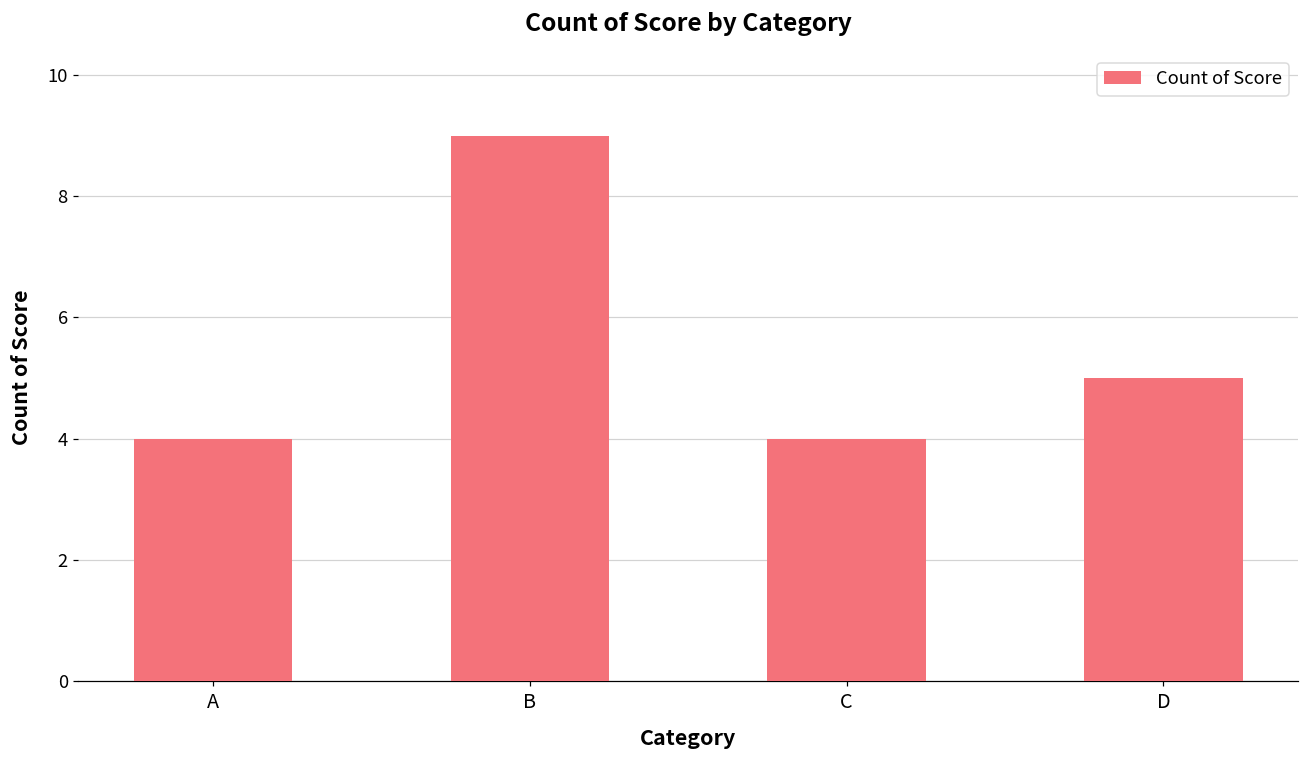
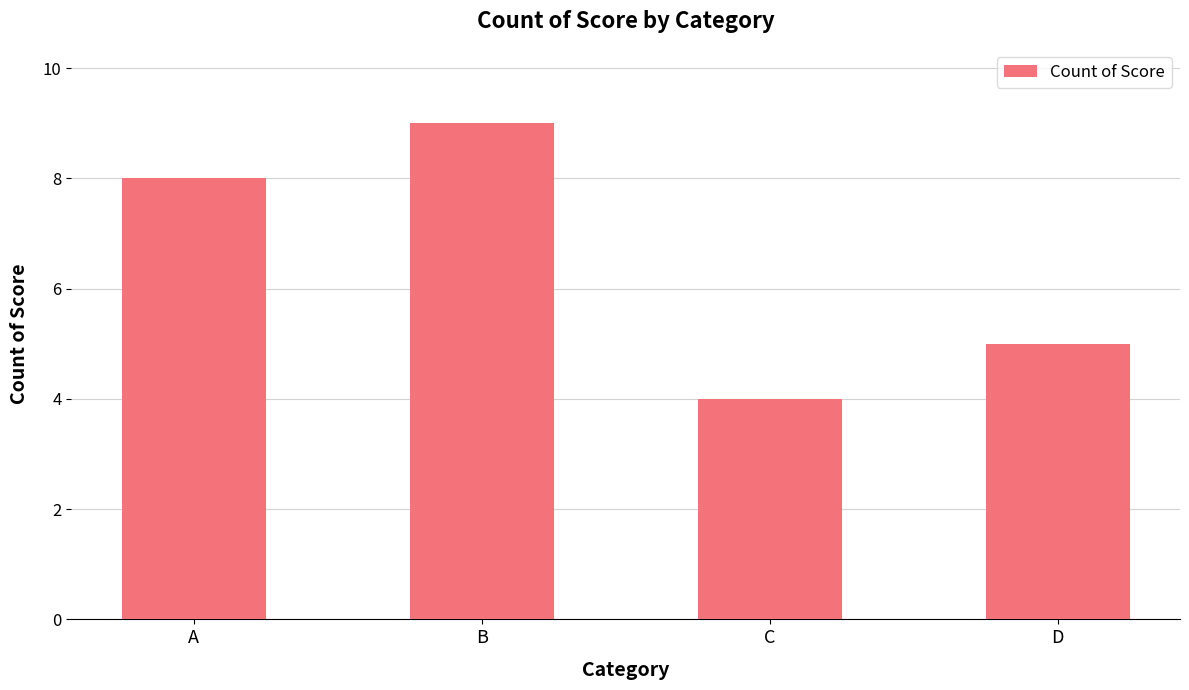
A: 4 -> 8
